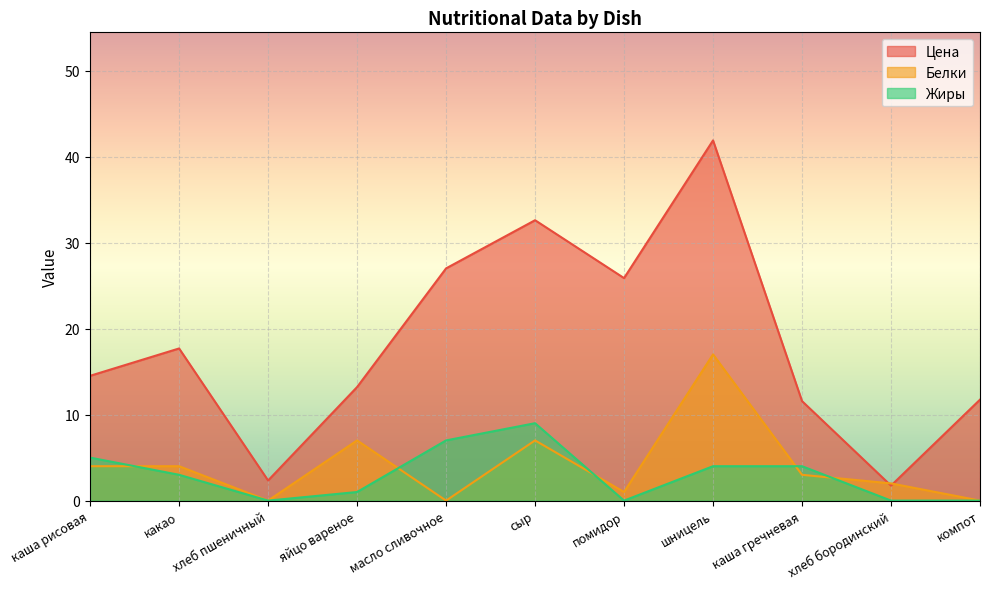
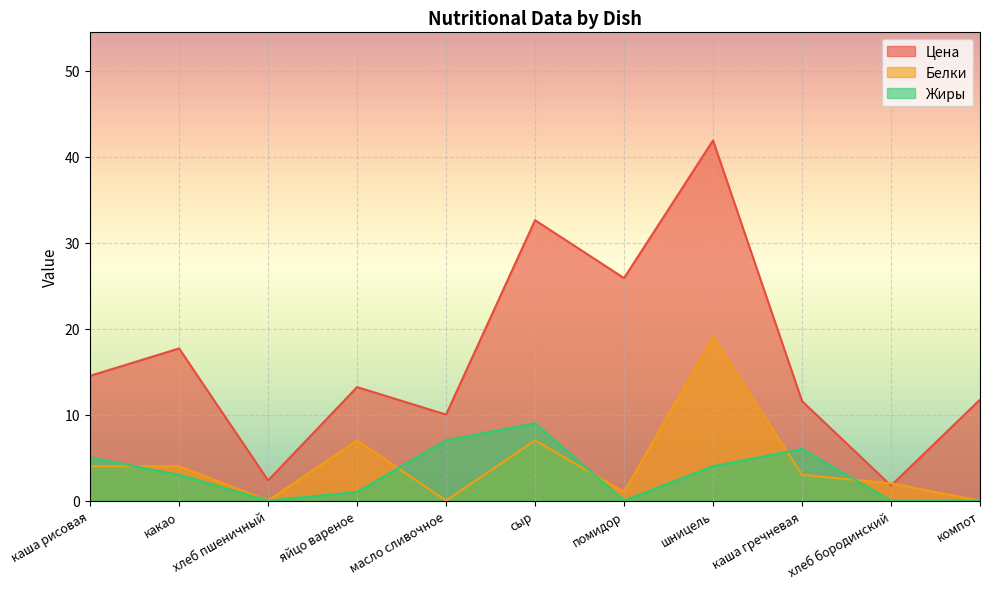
Цена, масло сливочное: 27 -> 10
Белки, шницель: 17 -> 19
Жиры, каша гречневая: 4 -> 6
